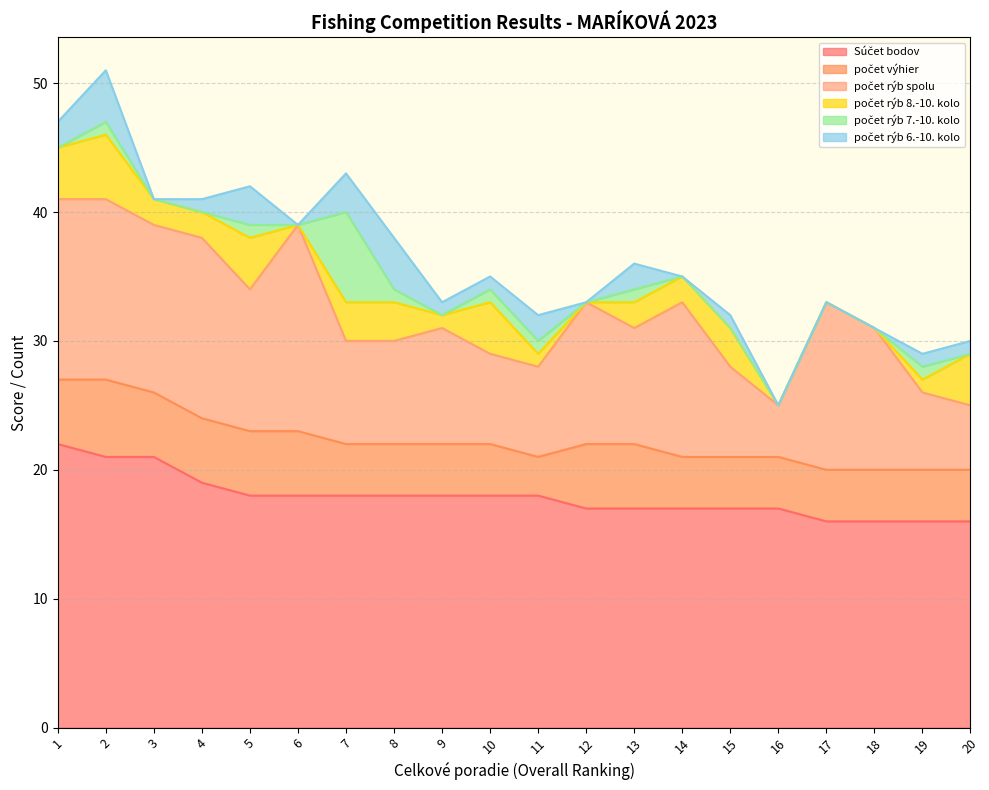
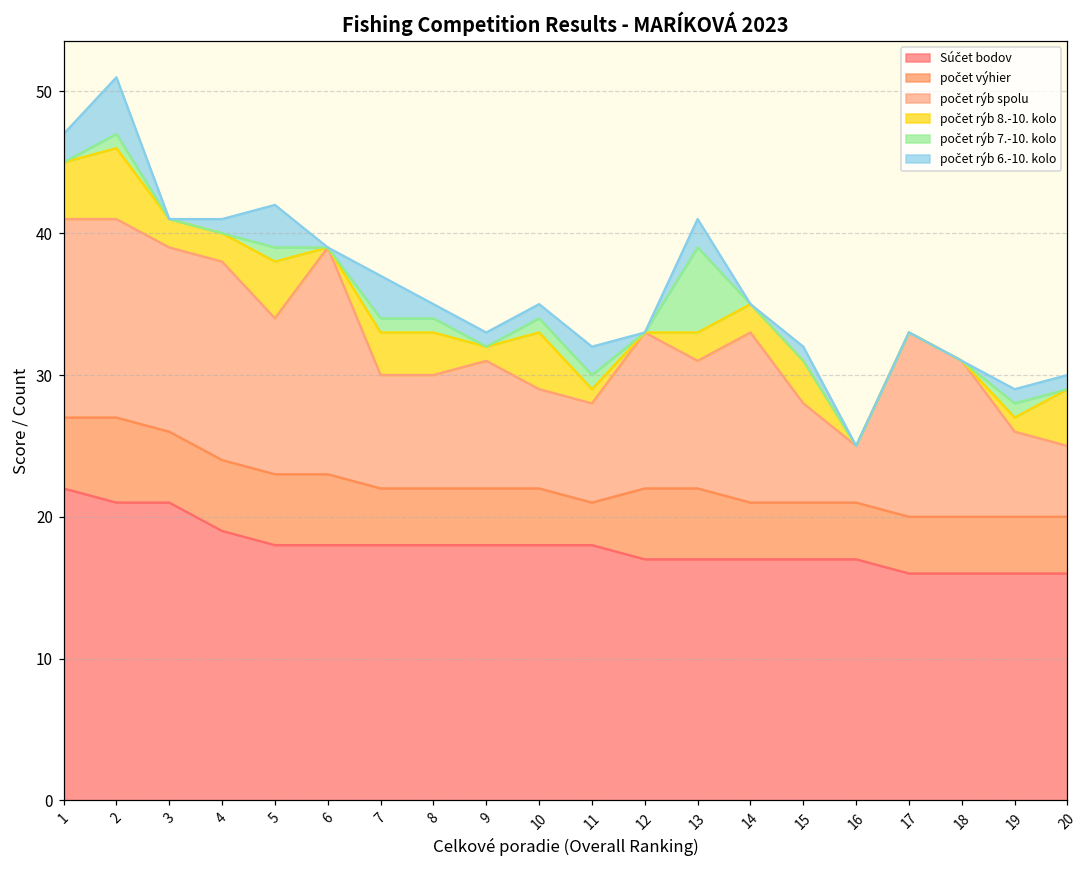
počet rýb 7.-10. kolo, 7: 7 -> 1
počet rýb 6.-10. kolo, 8: 4 -> 1
počet rýb 7.-10. kolo, 13: 1 -> 6
